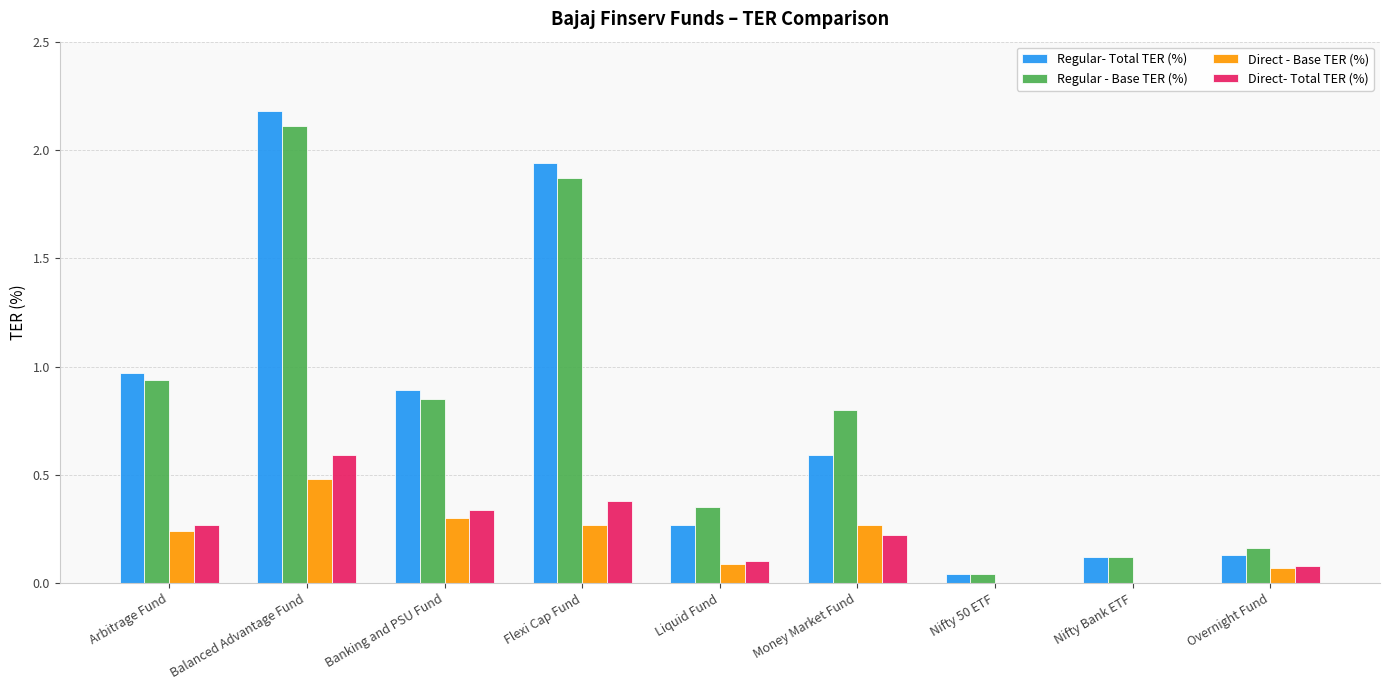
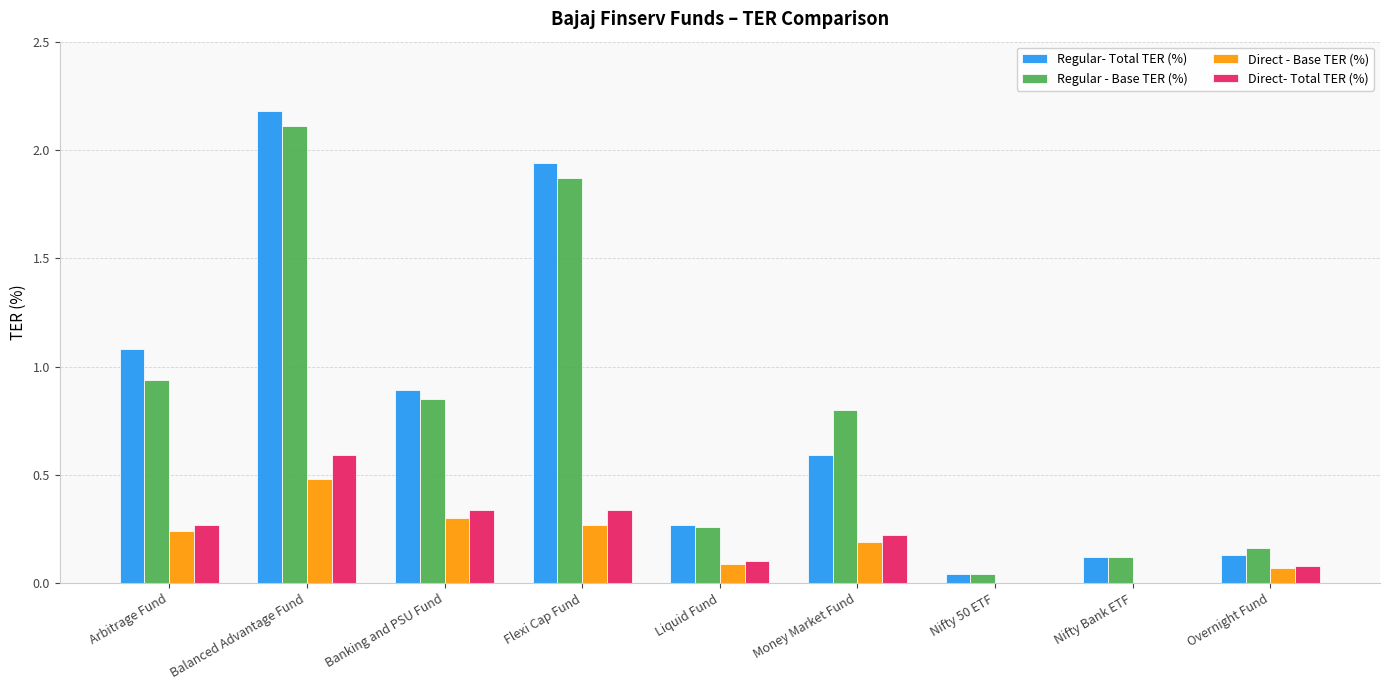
Regular- Total TER (%), Arbitrage Fund: 0.97 -> 1.08
Direct- Total TER (%), Flexi Cap Fund: 0.38 -> 0.34
Regular - Base TER (%), Liquid Fund: 0.35 -> 0.26
Direct - Base TER (%), Money Market Fund: 0.27 -> 0.19
